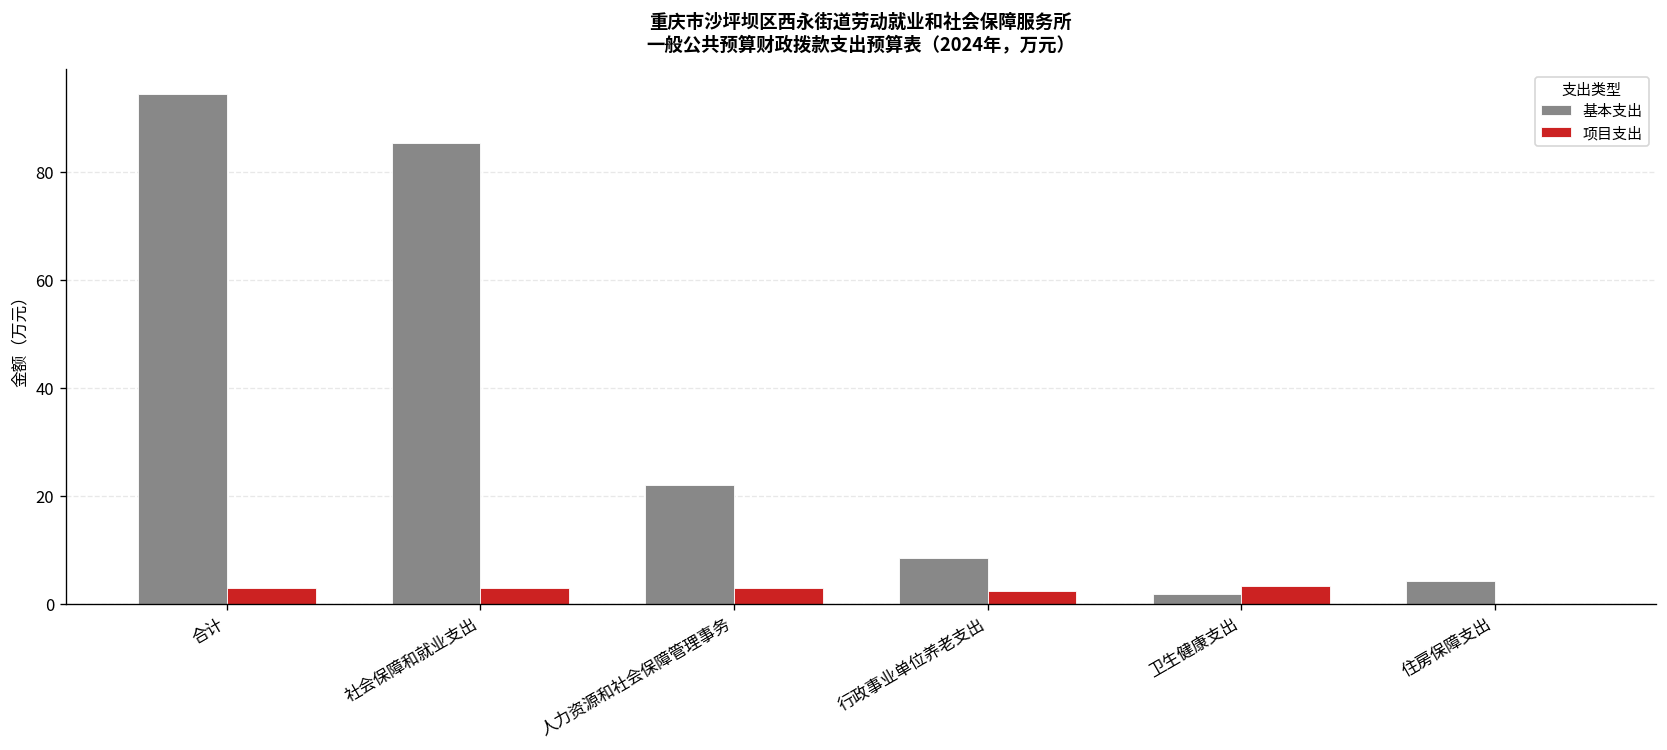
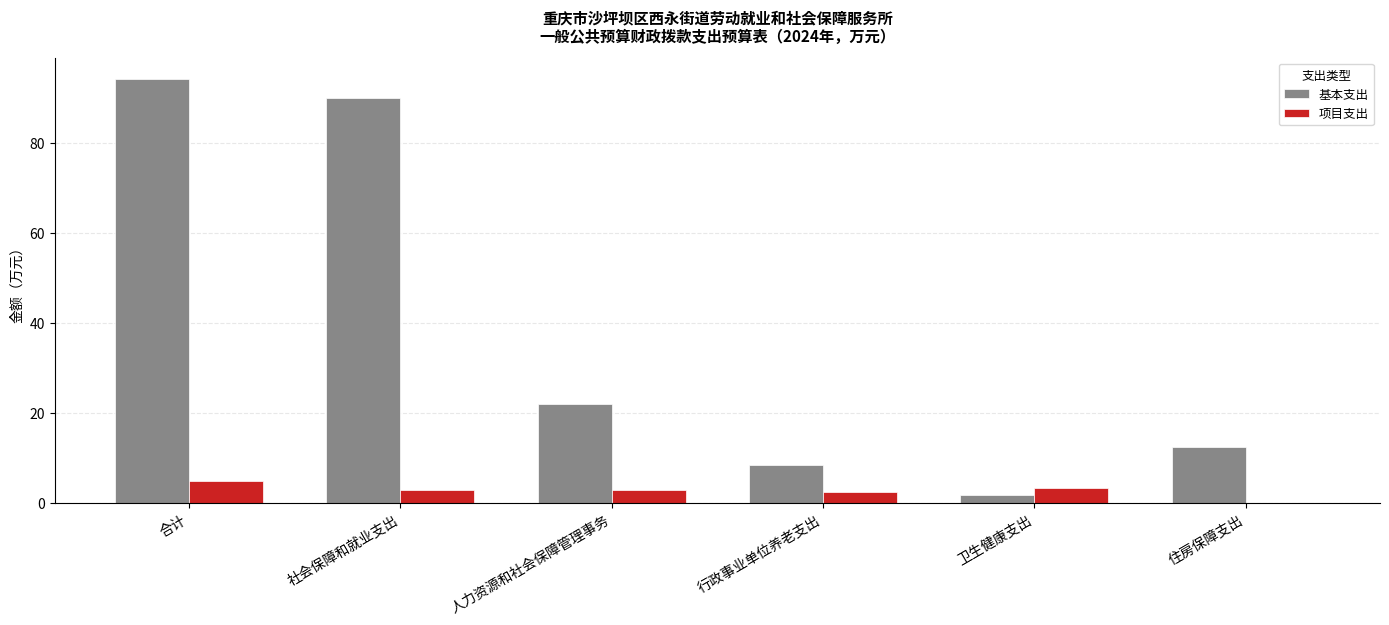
项目支出, 合计: 3 -> 5
基本支出, 社会保障和就业支出: 85 -> 90
基本支出, 住房保障支出: 4 -> 12
